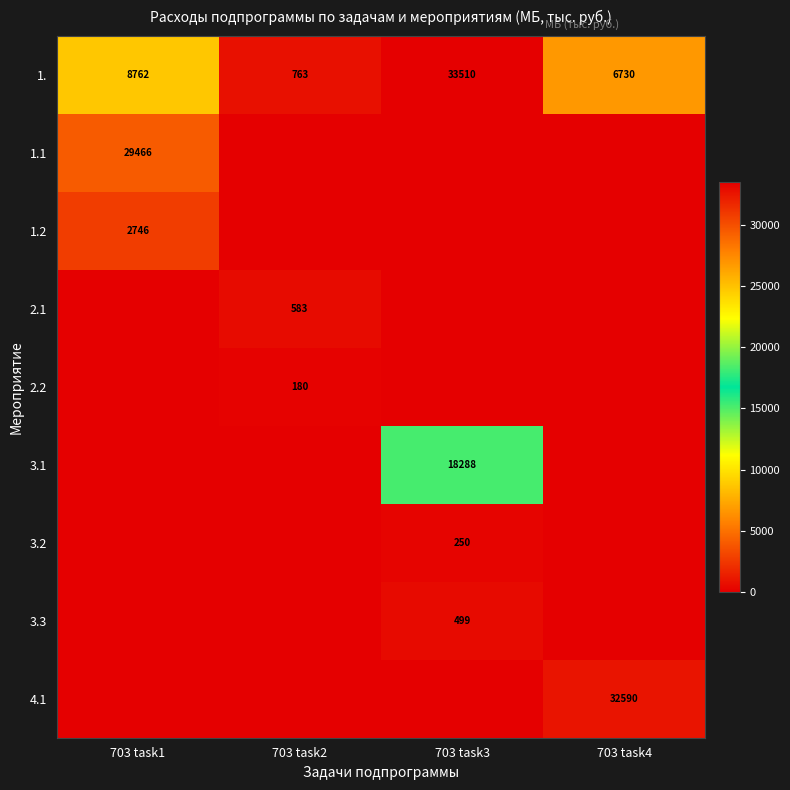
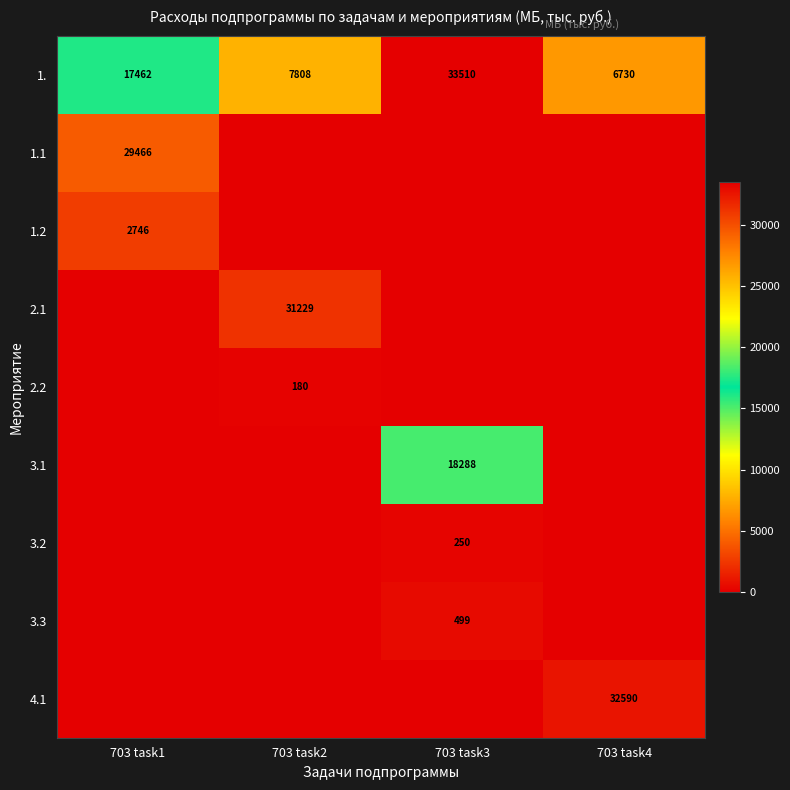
1., 703 task1: 8762 -> 17462
1., 703 task2: 763 -> 7808
2.1, 703 task2: 583 -> 31229
